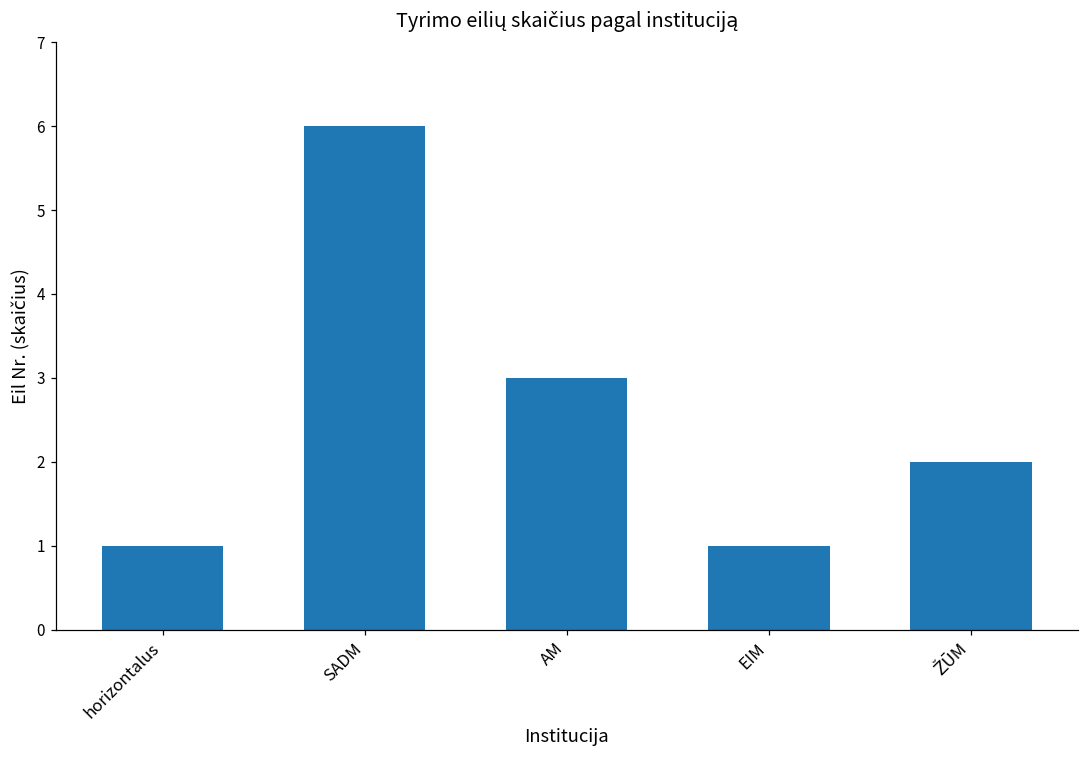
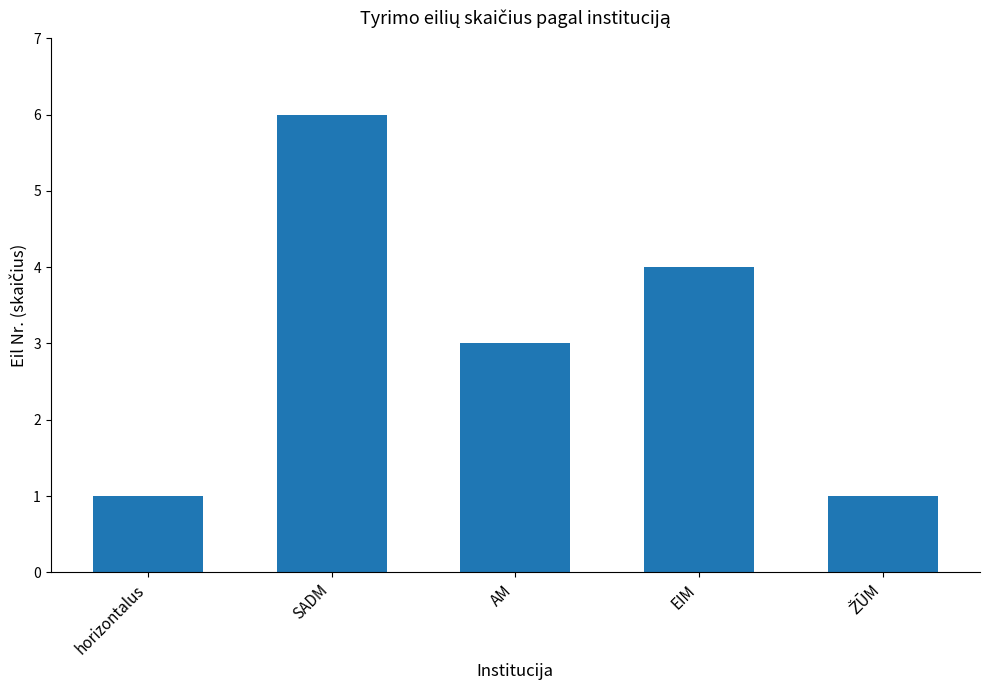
EIM: 1 -> 4
ŽŪM: 2 -> 1
